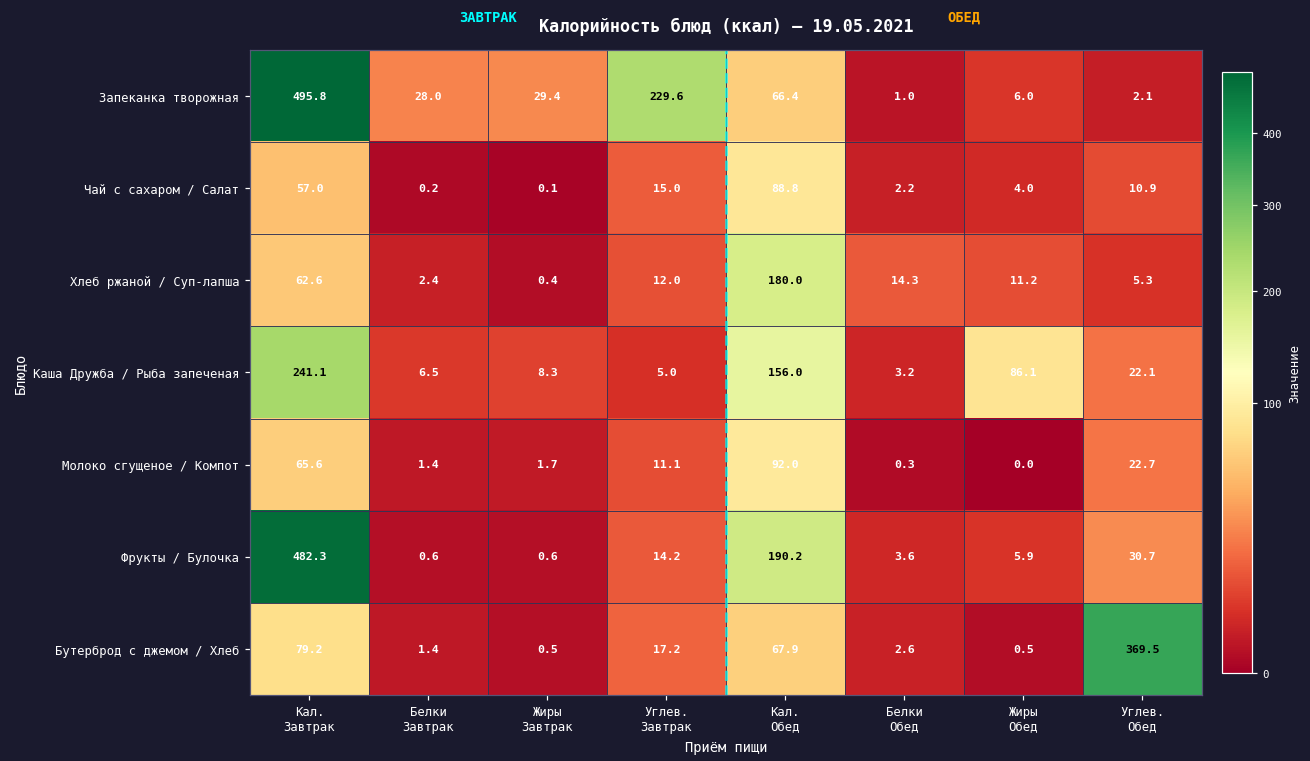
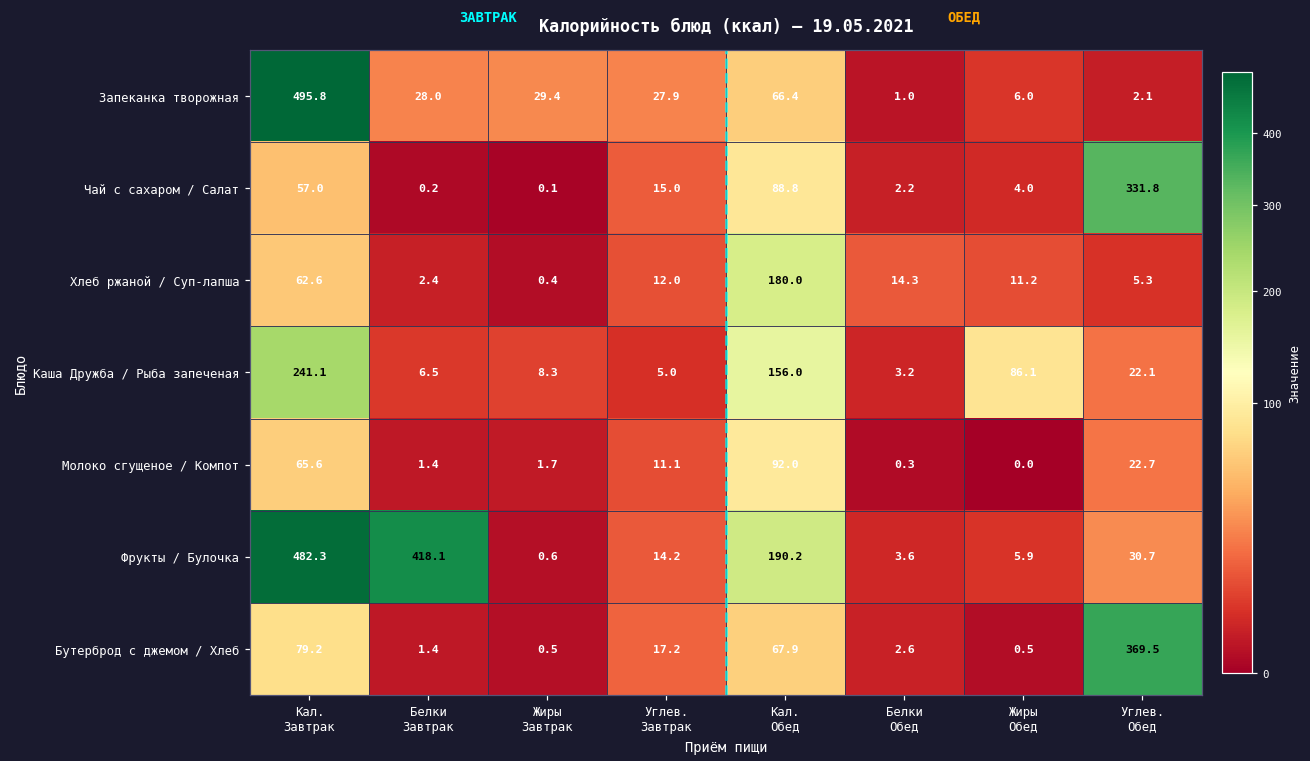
Запеканка творожная, Углев. Завтрак: 229.6 -> 27.9
Чай с сахаром / Салат, Углев. Обед: 10.9 -> 331.8
Фрукты / Булочка, Белки Завтрак: 0.6 -> 418.1
